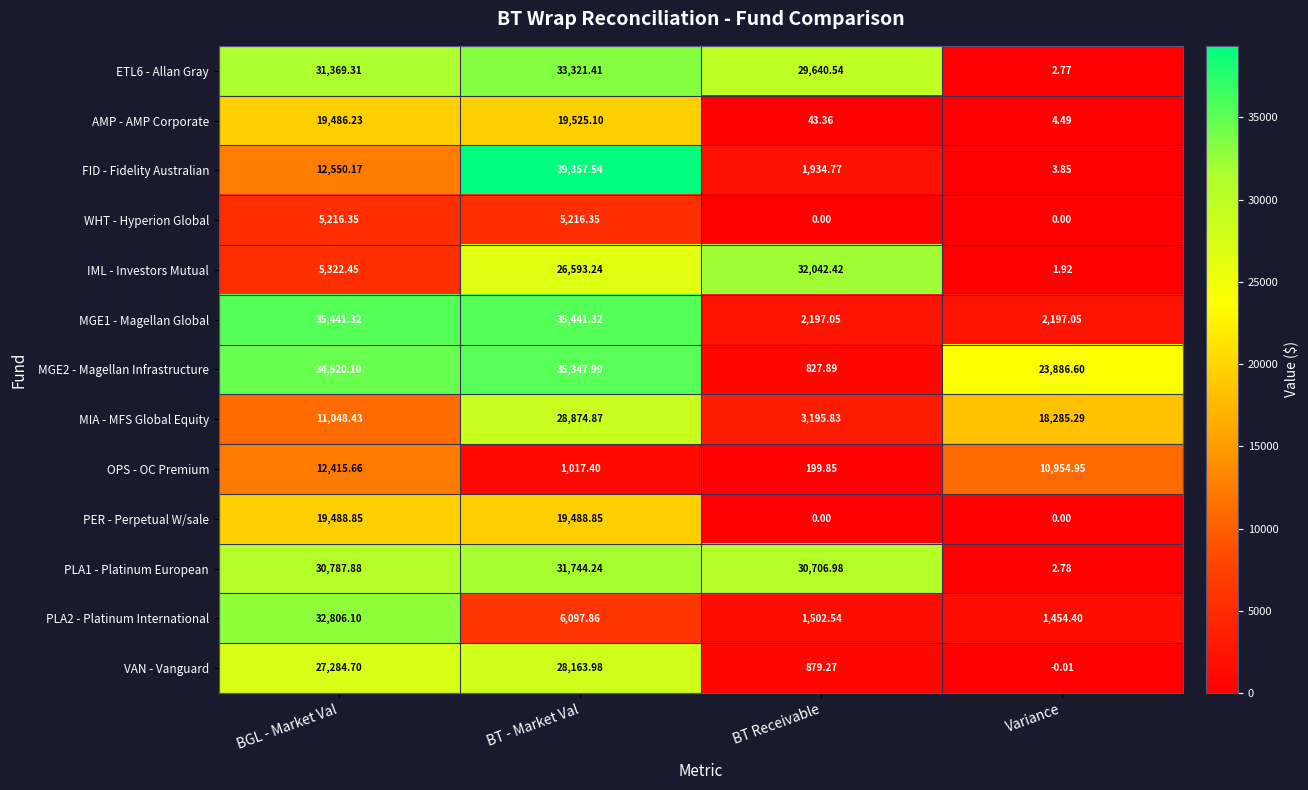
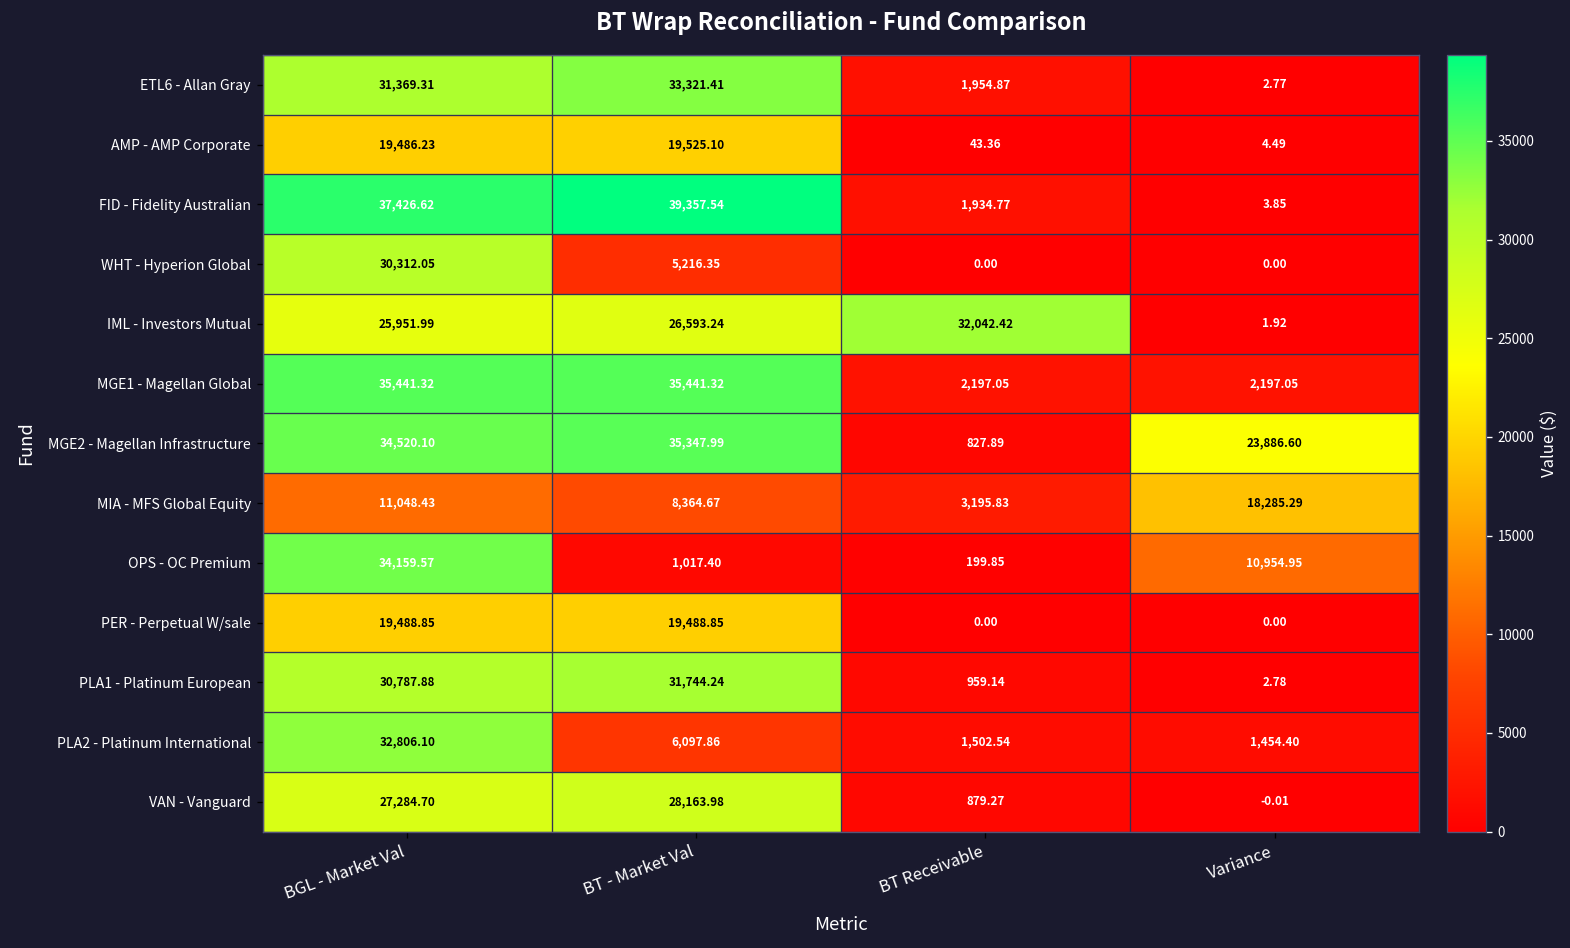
ETL6 - Allan Gray, BT Receivable: 29,640.54 -> 1,954.87
FID - Fidelity Australian, BGL - Market Val: 12,550.17 -> 37,426.62
WHT - Hyperion Global, BGL - Market Val: 5,216.35 -> 30,312.05
IML - Investors Mutual, BGL - Market Val: 5,322.45 -> 25,951.99
MIA - MFS Global Equity, BT - Market Val: 28,874.87 -> 8,364.67
OPS - OC Premium, BGL - Market Val: 12,415.66 -> 34,159.57
PLA1 - Platinum European, BT Receivable: 30,706.98 -> 959.14
